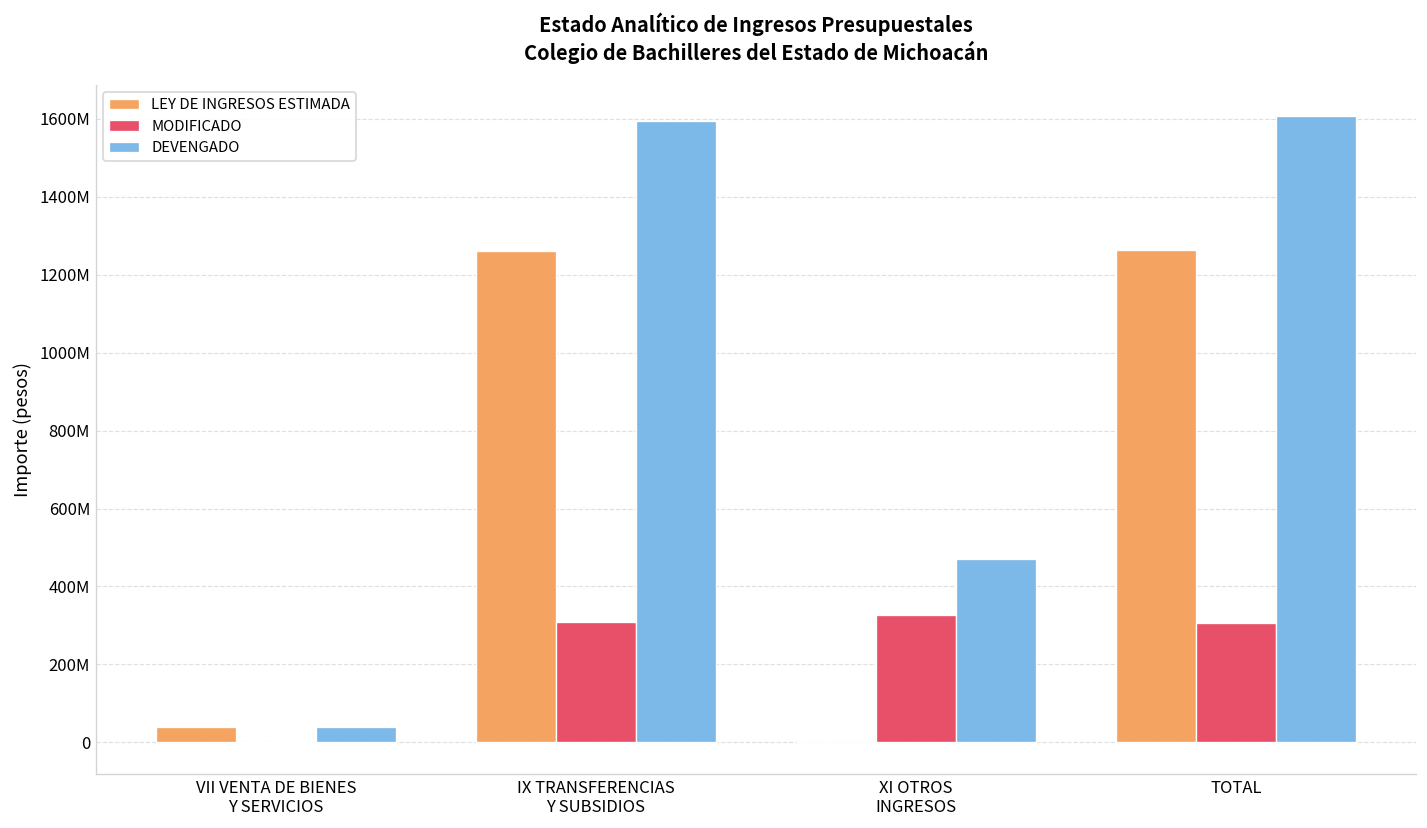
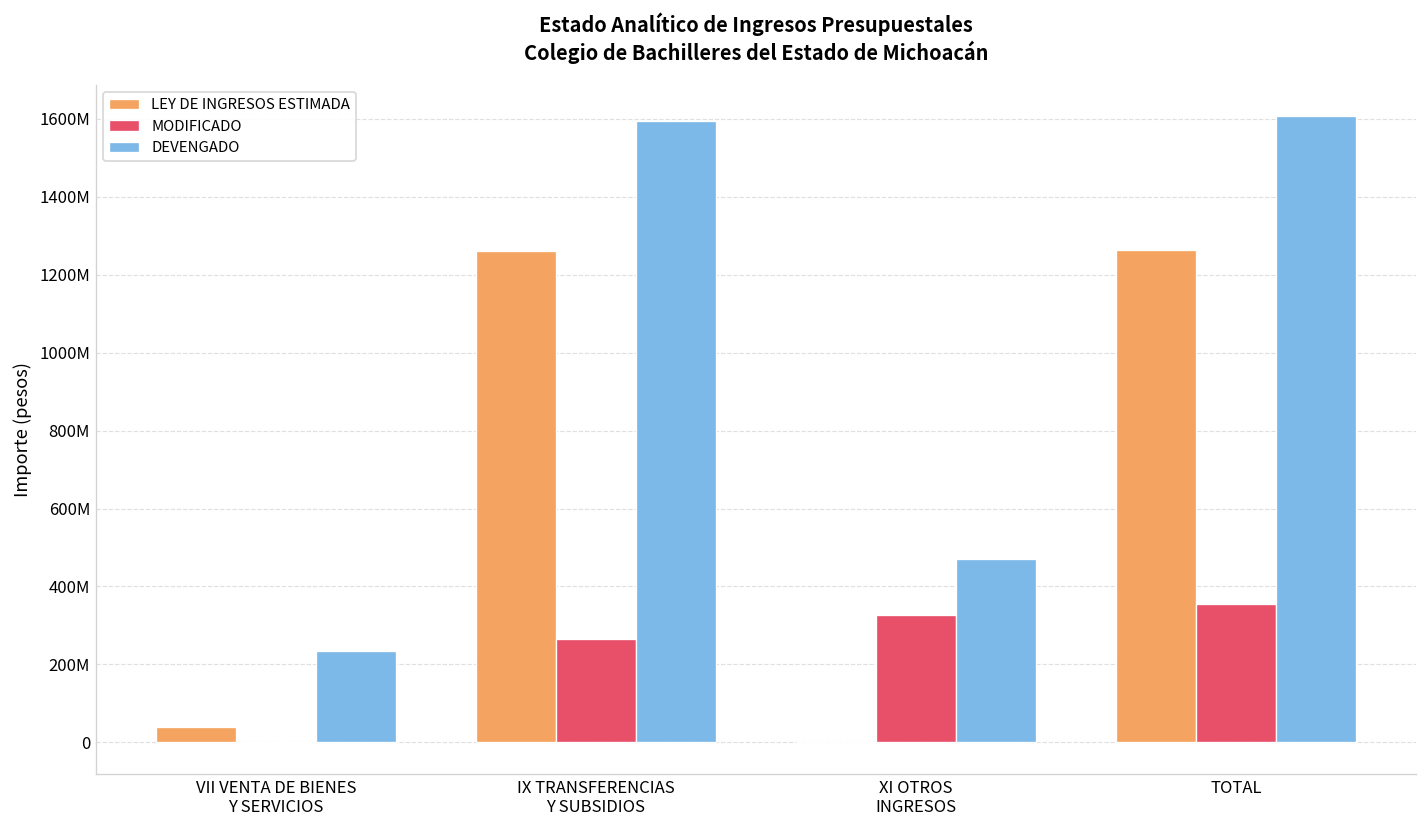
DEVENGADO, VII VENTA DE BIENES Y SERVICIOS: 40000000 -> 230000000
MODIFICADO, IX TRANSFERENCIAS Y SUBSIDIOS: 310000000 -> 260000000
MODIFICADO, TOTAL: 310000000 -> 360000000
